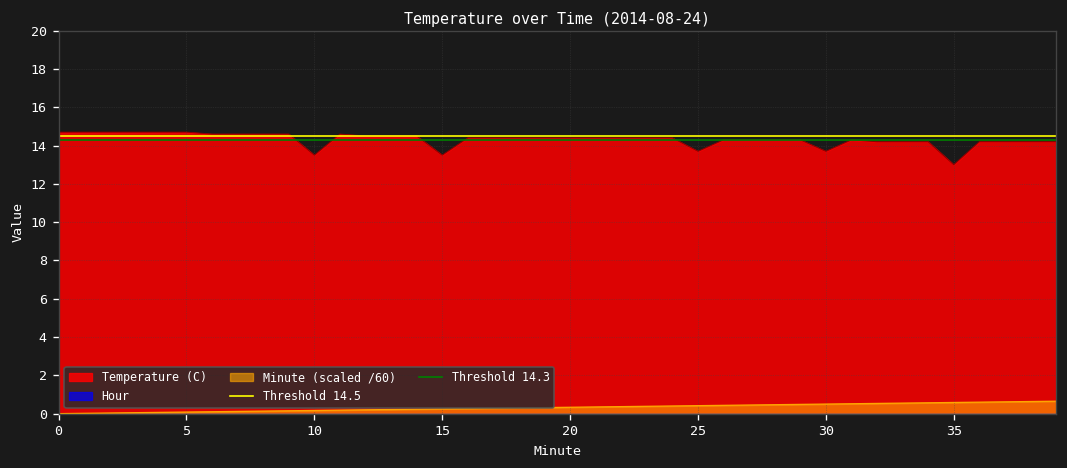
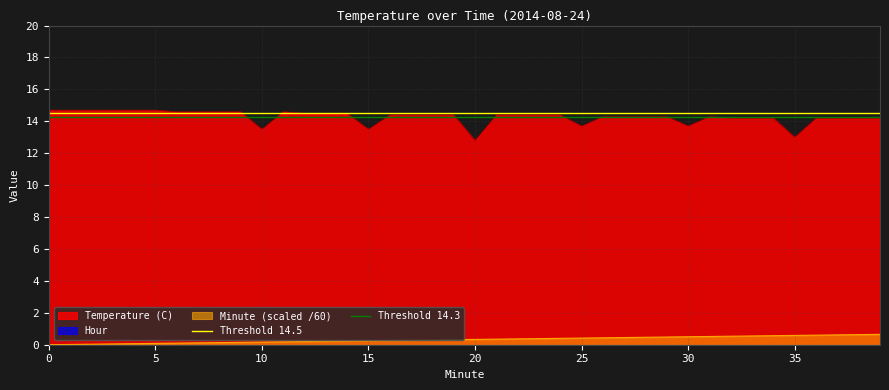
Temperature (C), 20: 14.4 -> 12.8
